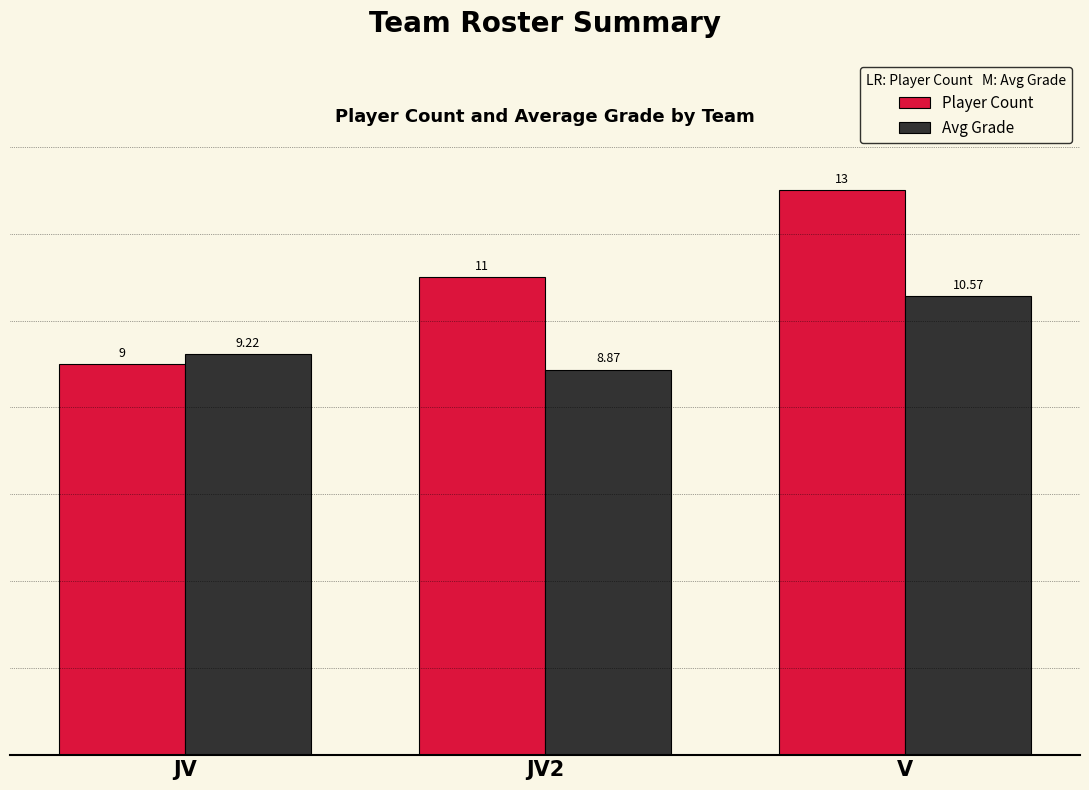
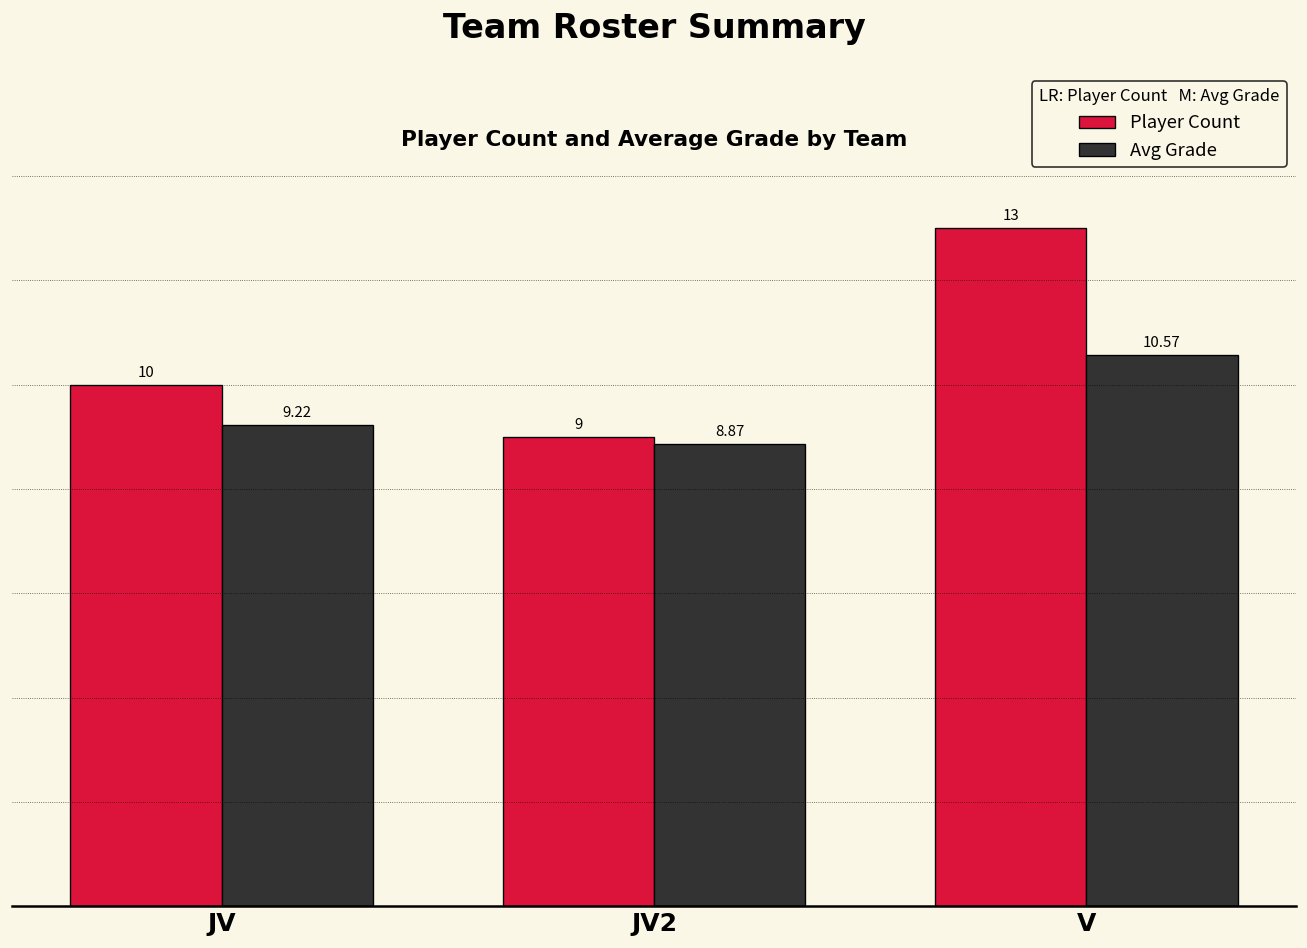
Player Count, JV: 9 -> 10
Player Count, JV2: 11 -> 9
